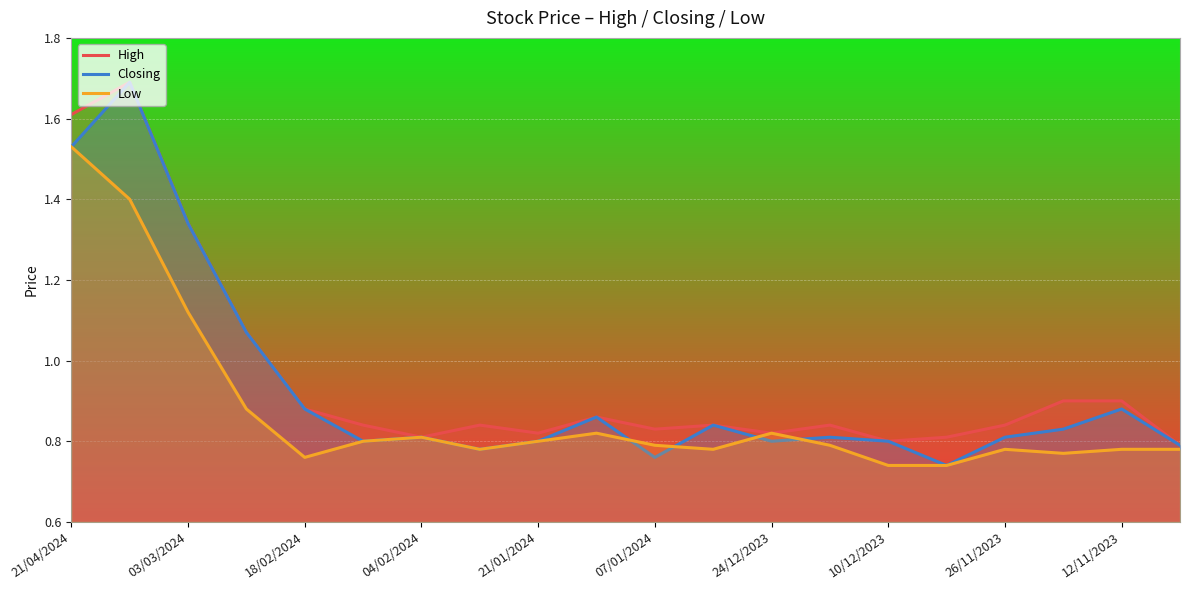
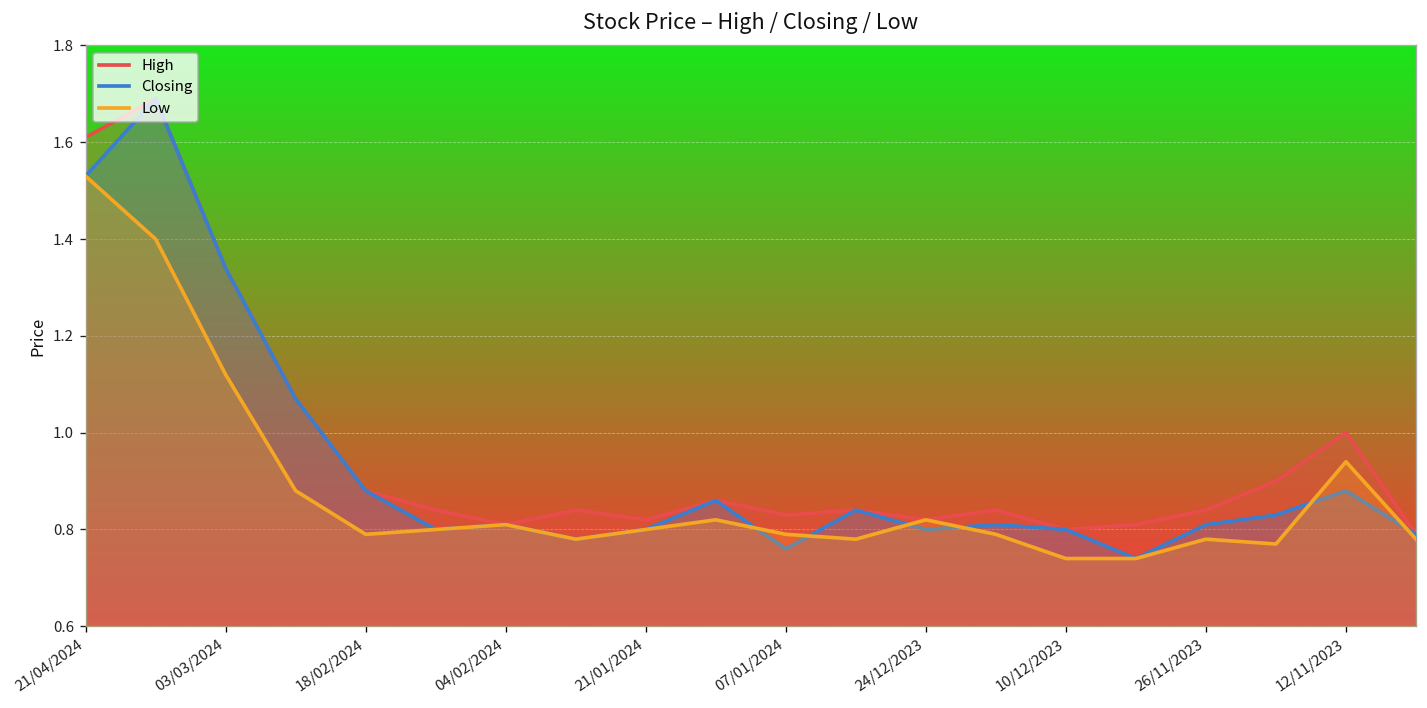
Low, 18/02/2024: 0.76 -> 0.79
High, 12/11/2023: 0.9 -> 1.0
Low, 12/11/2023: 0.78 -> 0.94
